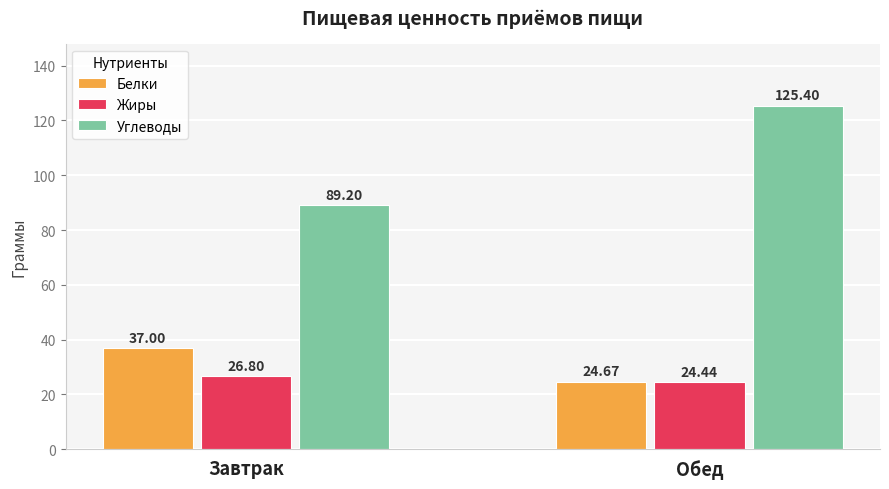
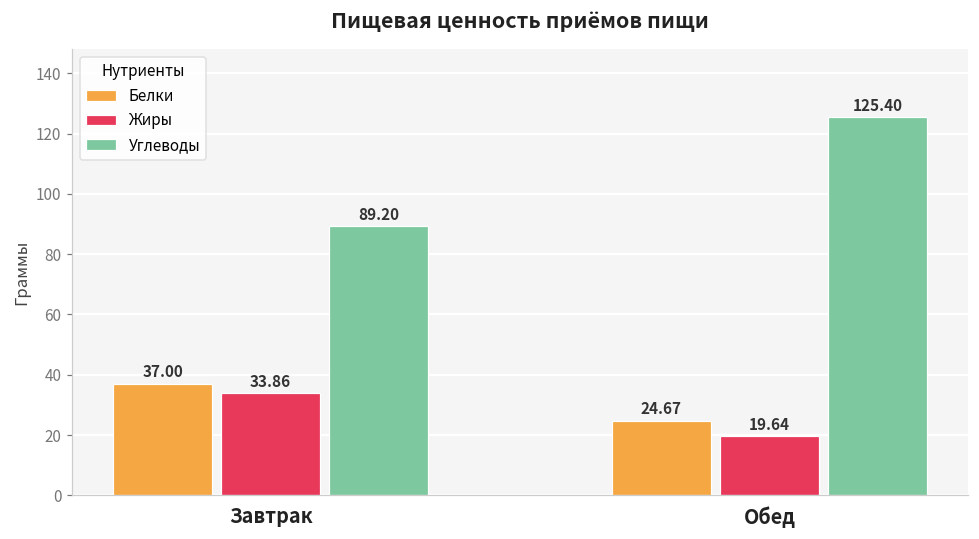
Жиры, Завтрак: 26.80 -> 33.86
Жиры, Обед: 24.44 -> 19.64
